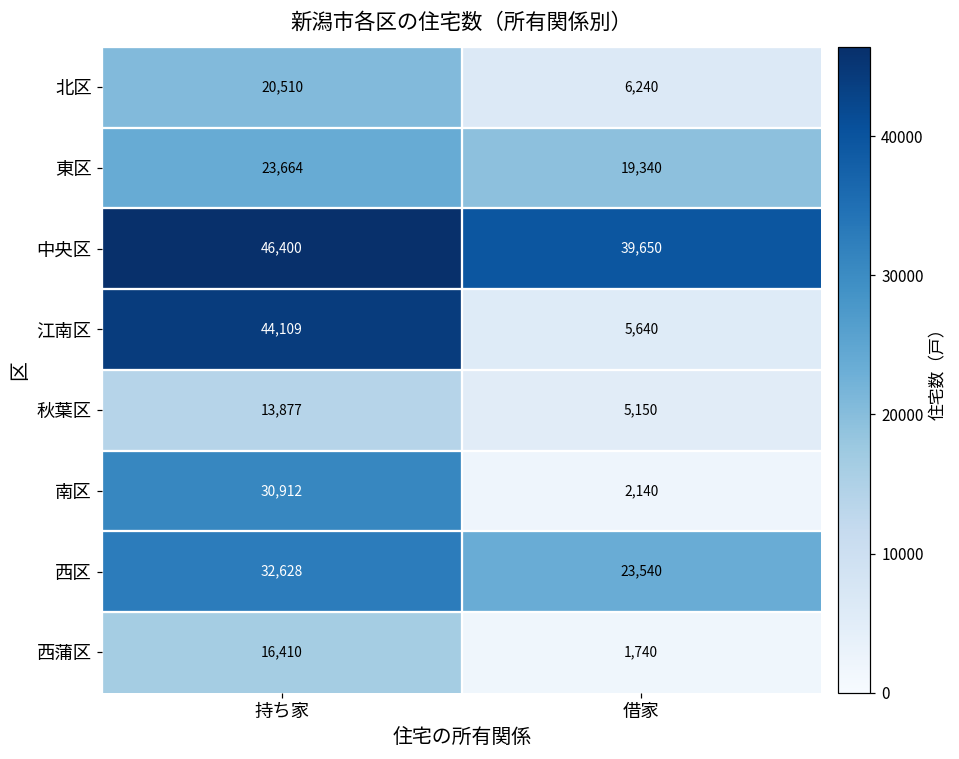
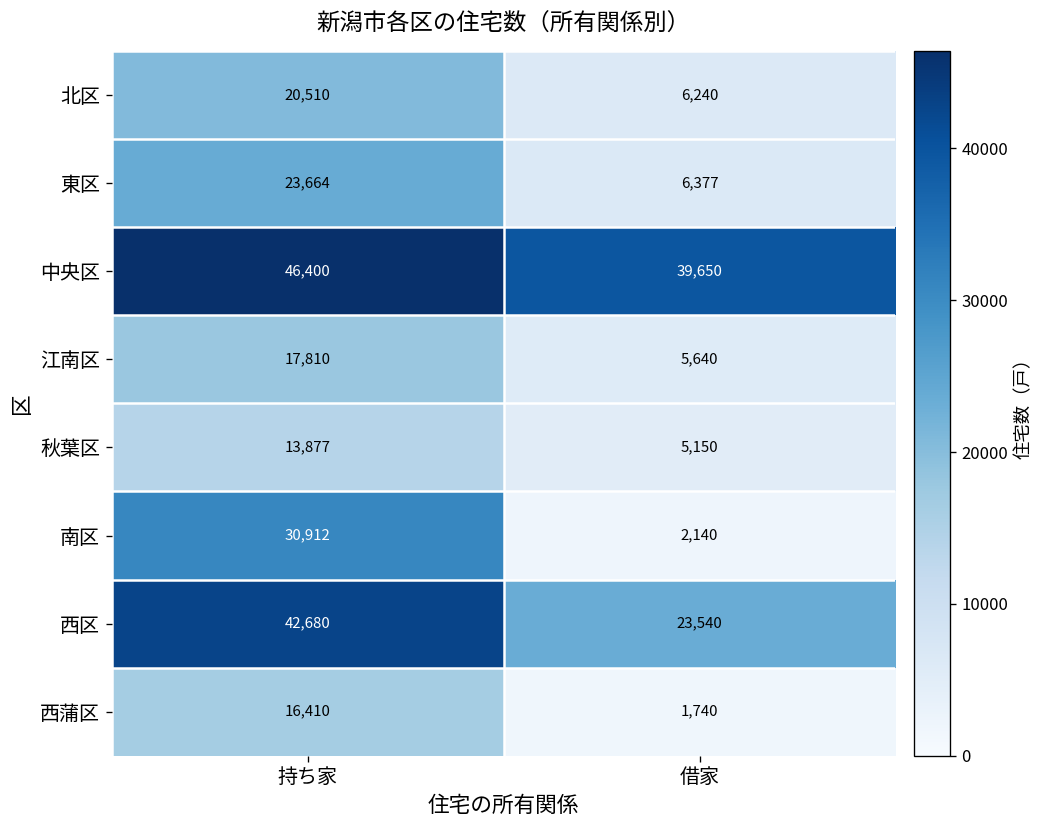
東区, 借家: 19,340 -> 6,377
江南区, 持ち家: 44,109 -> 17,810
西区, 持ち家: 32,628 -> 42,680
